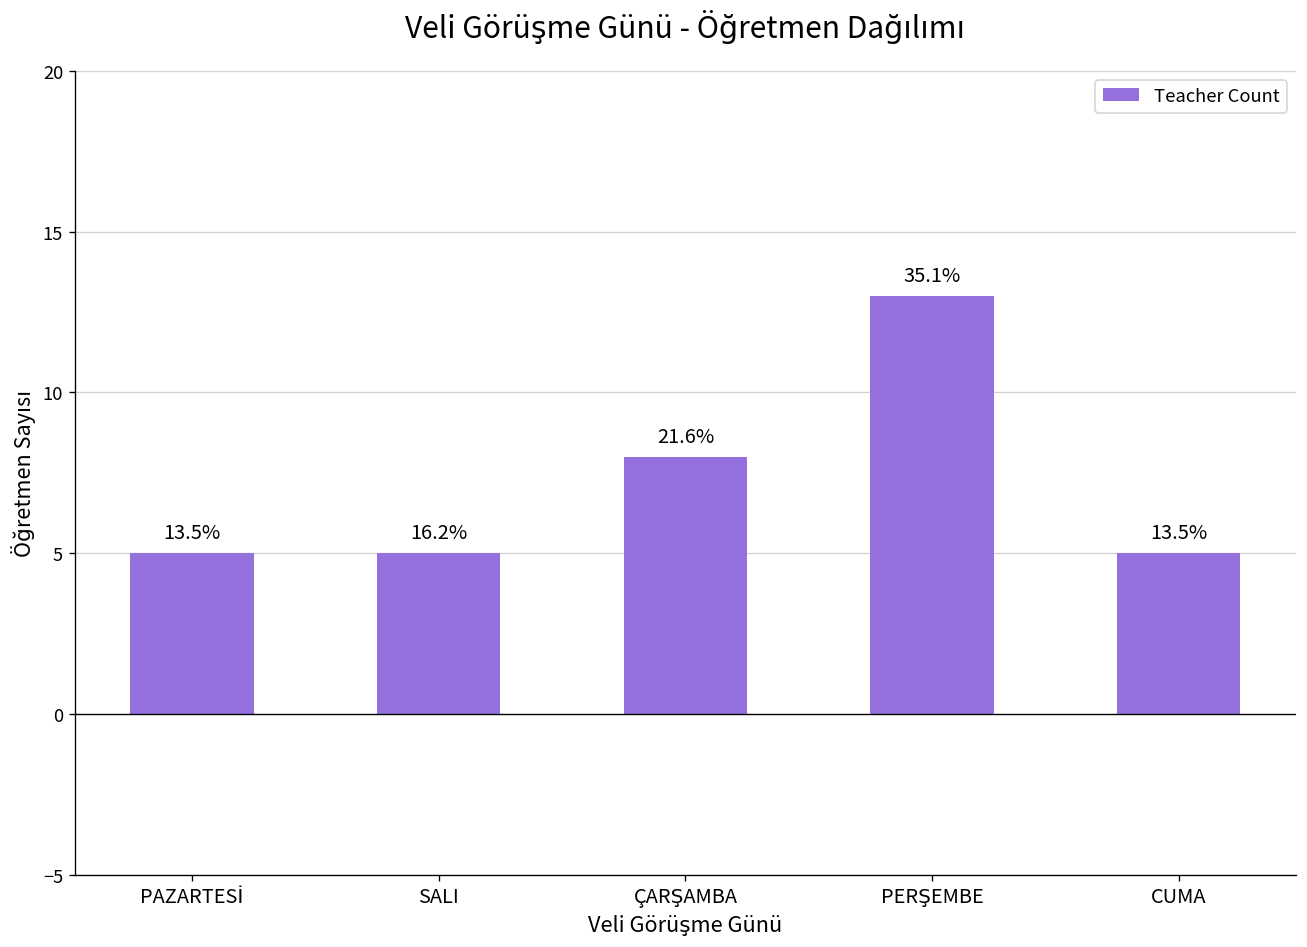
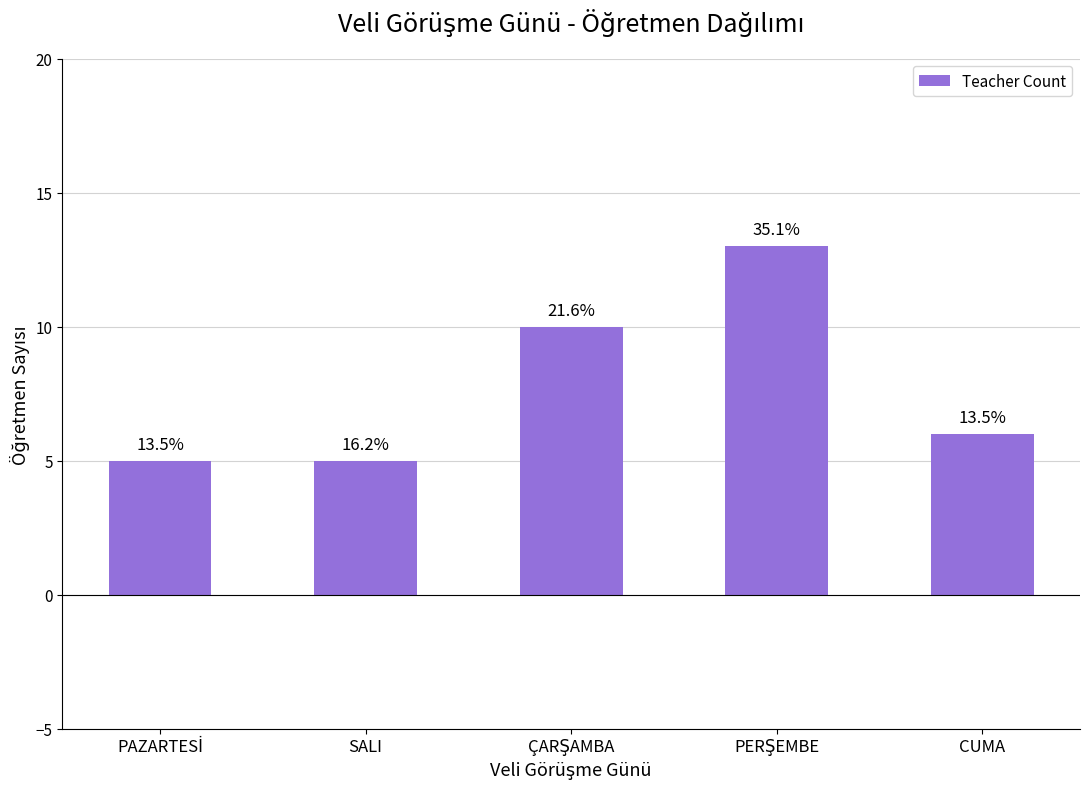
ÇARŞAMBA: 8 -> 10
CUMA: 5 -> 6
